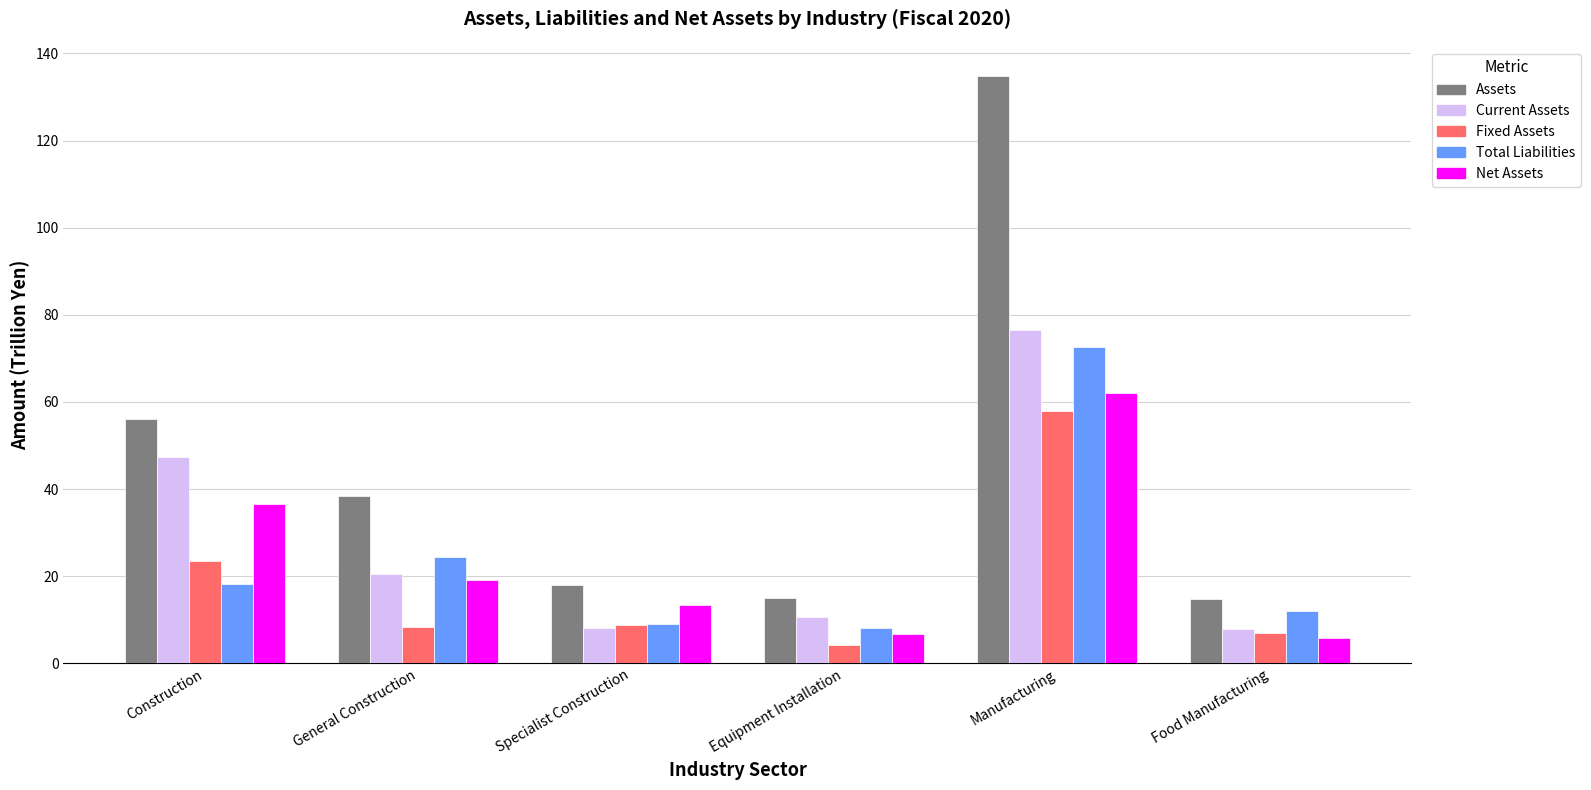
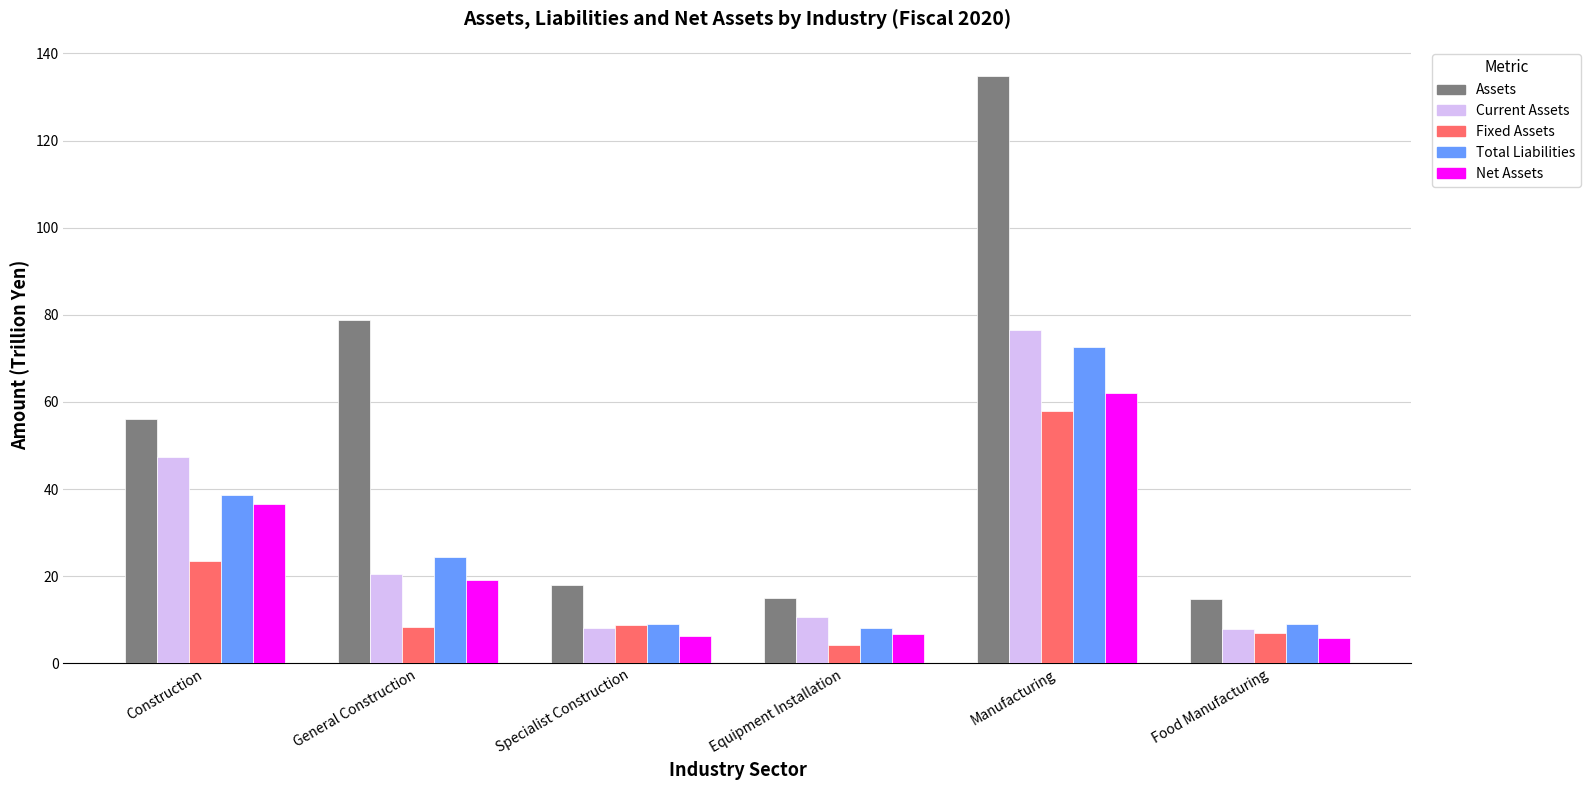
Total Liabilities, Construction: 18 -> 39
Assets, General Construction: 38 -> 79
Net Assets, Specialist Construction: 13 -> 6
Total Liabilities, Food Manufacturing: 12 -> 9
